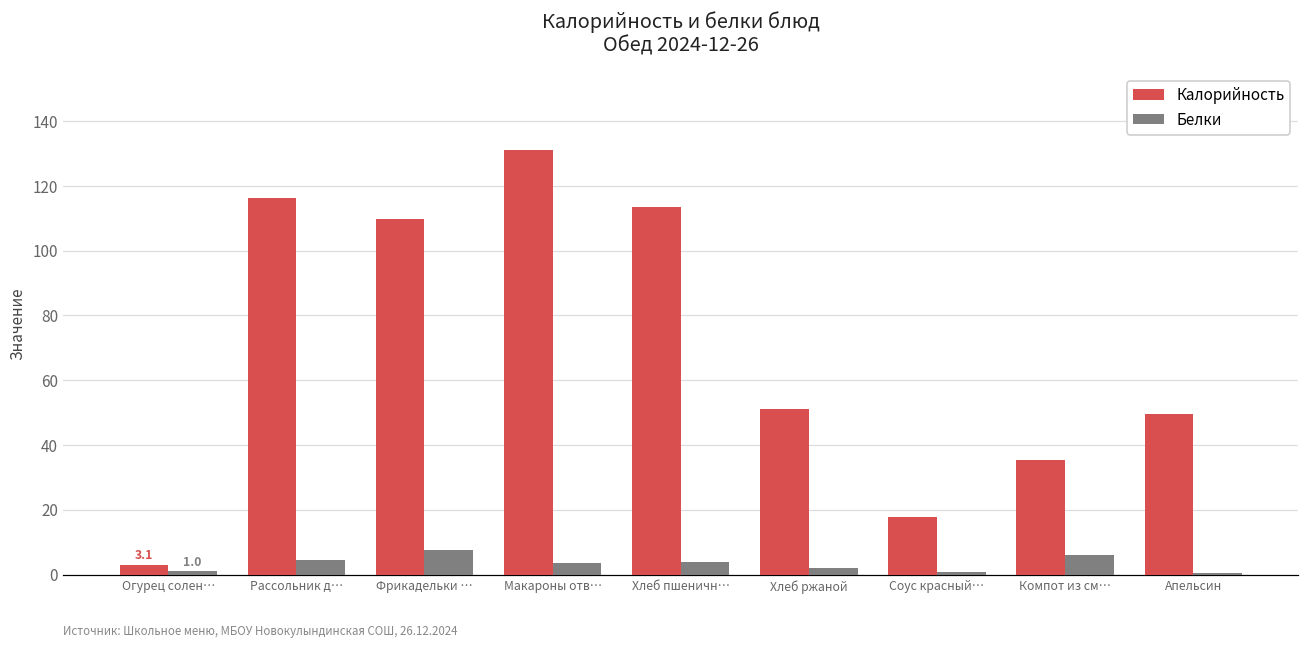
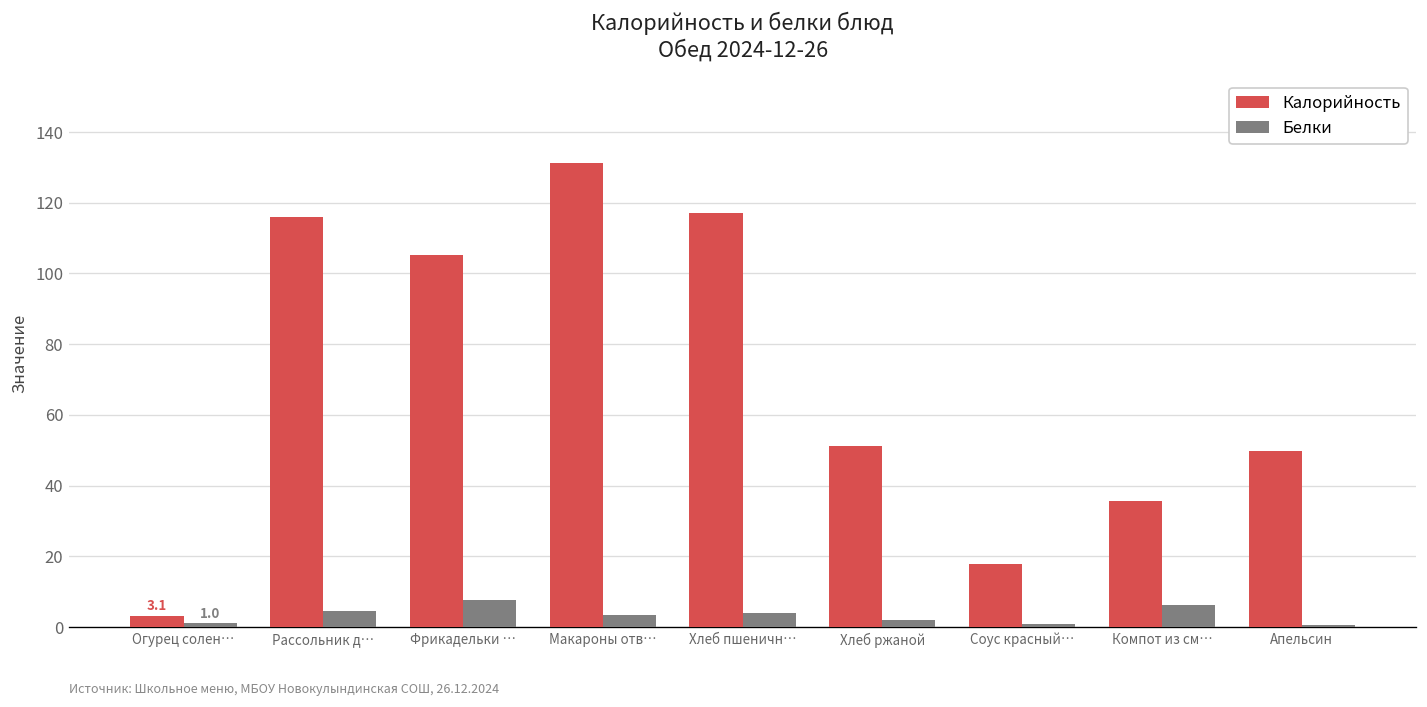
Калорийность, Фрикадельки …: 110 -> 105
Калорийность, Хлеб пшеничн…: 113 -> 117
